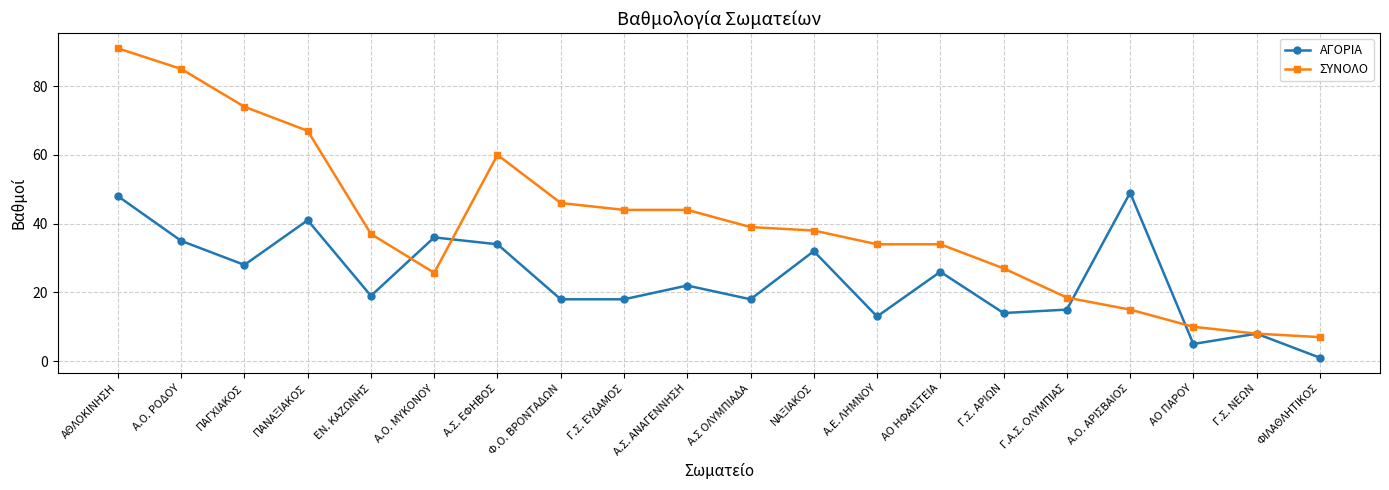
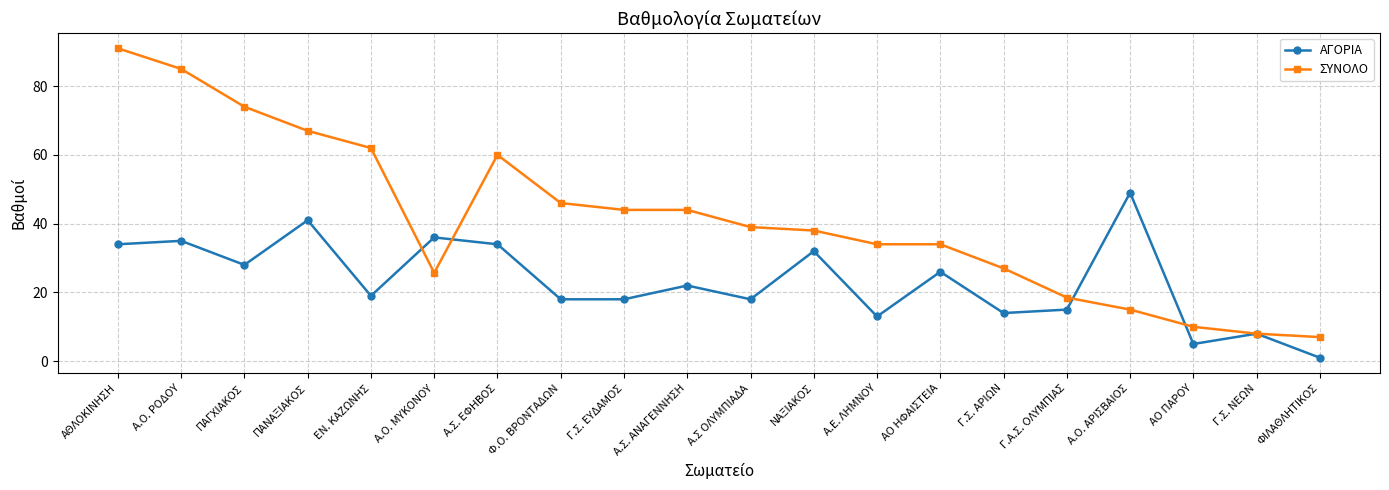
ΑΓΟΡΙΑ, ΑΘΛΟΚΙΝΗΣΗ: 48 -> 34
ΣΥΝΟΛO, ΕΝ. ΚΑΖΩΝΗΣ: 37 -> 62
